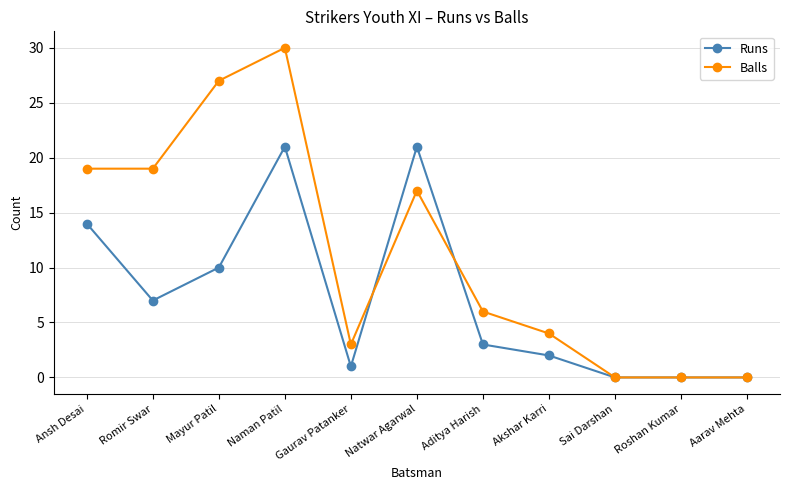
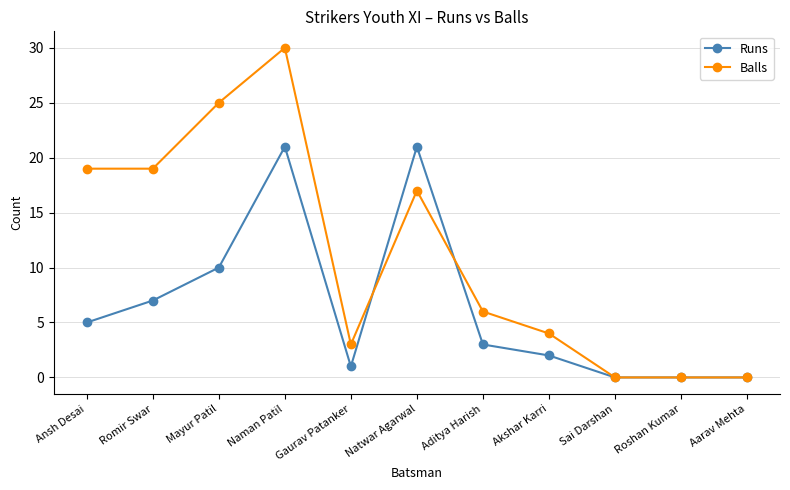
Runs, Ansh Desai: 14 -> 5
Balls, Mayur Patil: 27 -> 25
